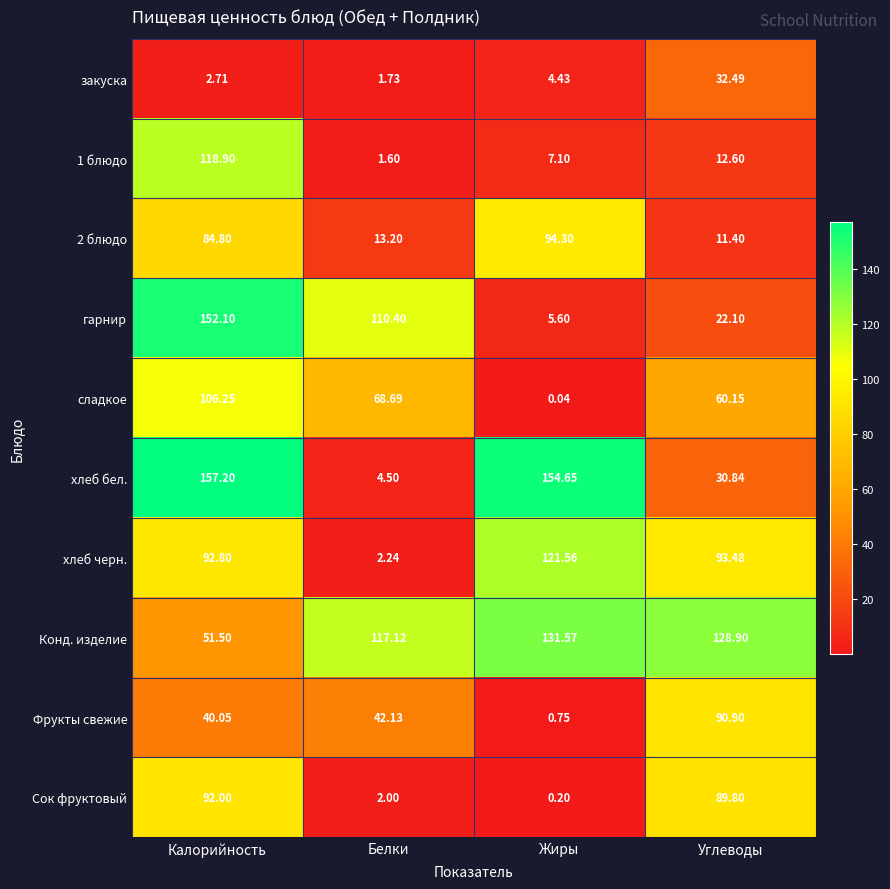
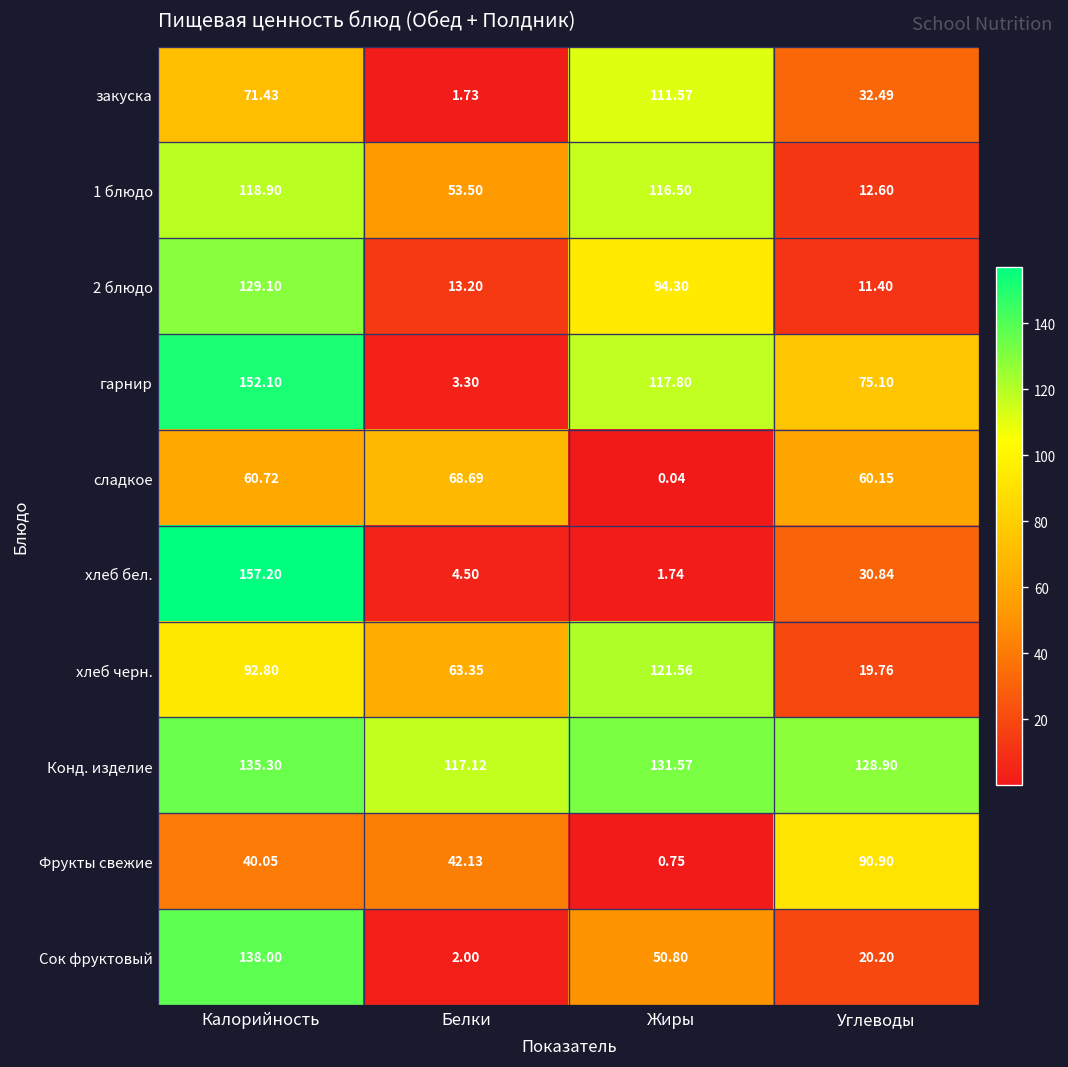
закуска, Калорийность: 2.71 -> 71.43
закуска, Жиры: 4.43 -> 111.57
1 блюдо, Белки: 1.60 -> 53.50
1 блюдо, Жиры: 7.10 -> 116.50
2 блюдо, Калорийность: 84.80 -> 129.10
гарнир, Белки: 110.40 -> 3.30
гарнир, Жиры: 5.60 -> 117.80
гарнир, Углеводы: 22.10 -> 75.10
сладкое, Калорийность: 106.25 -> 60.72
хлеб бел., Жиры: 154.65 -> 1.74
хлеб черн., Белки: 2.24 -> 63.35
хлеб черн., Углеводы: 93.48 -> 19.76
Конд. изделие, Калорийность: 51.50 -> 135.30
Сок фруктовый, Калорийность: 92.00 -> 138.00
Сок фруктовый, Жиры: 0.20 -> 50.80
Сок фруктовый, Углеводы: 89.80 -> 20.20
